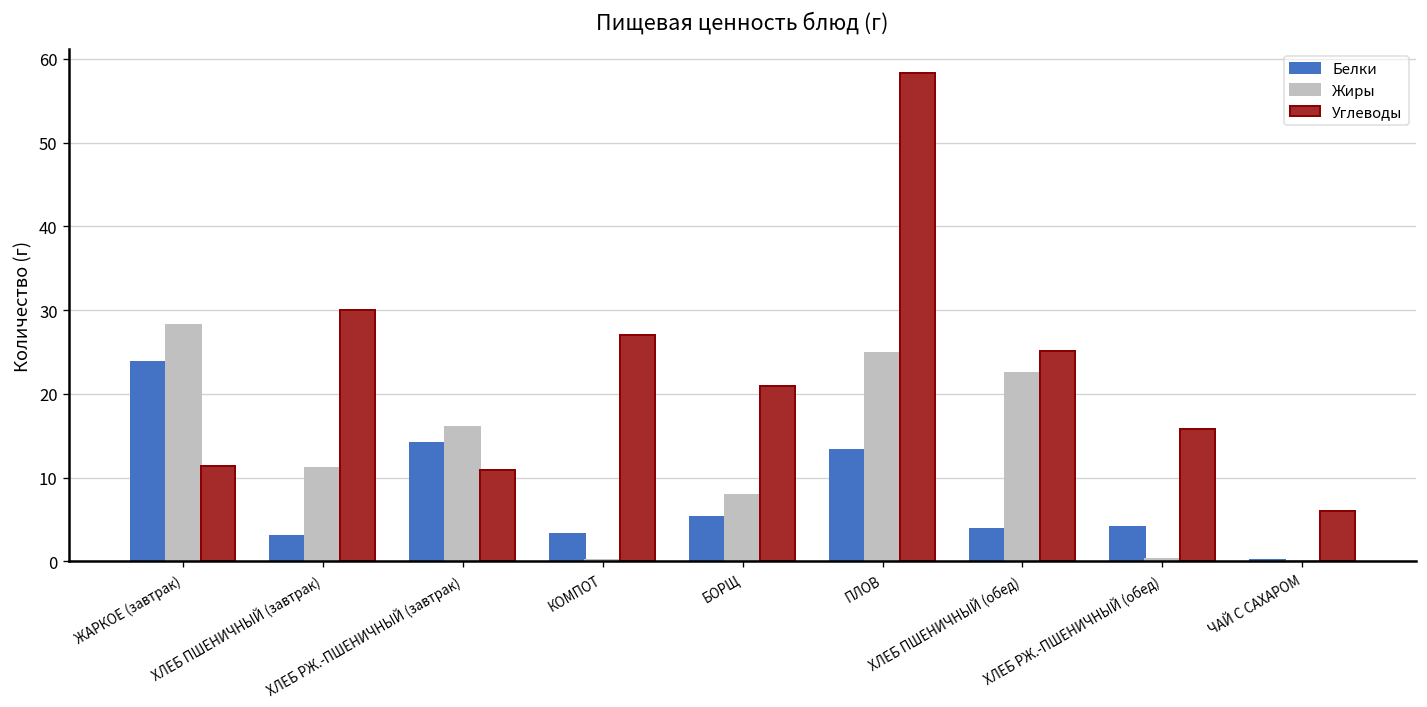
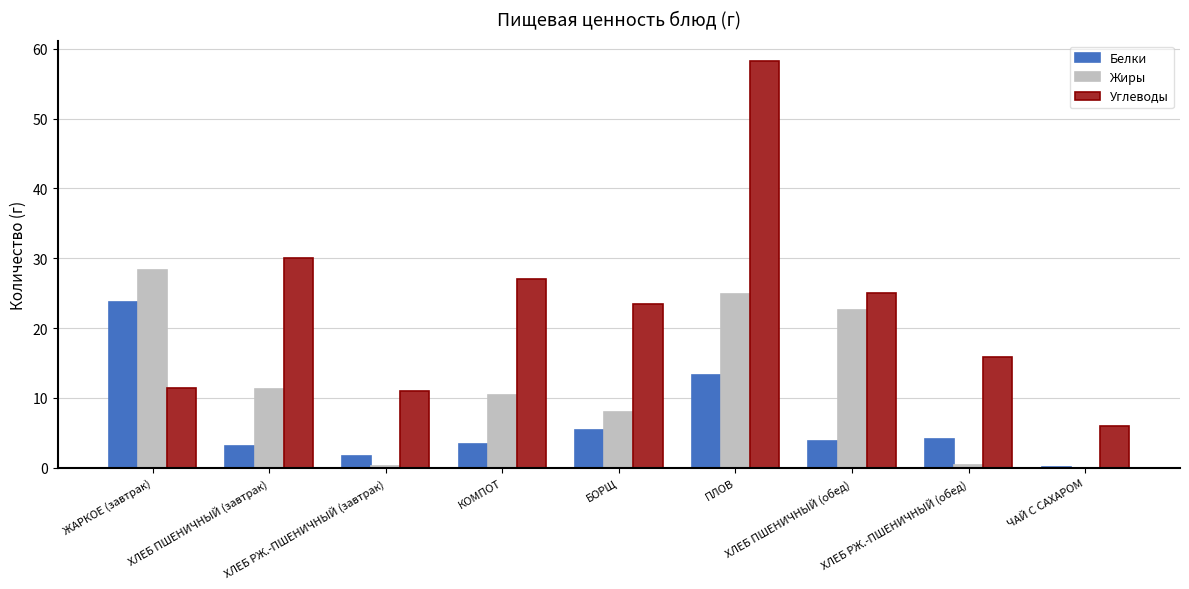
Белки, ХЛЕБ РЖ.-ПШЕНИЧНЫЙ (завтрак): 14 -> 2
Жиры, ХЛЕБ РЖ.-ПШЕНИЧНЫЙ (завтрак): 16 -> 0
Жиры, КОМПОТ: 0 -> 10
Углеводы, БОРЩ: 21 -> 23
